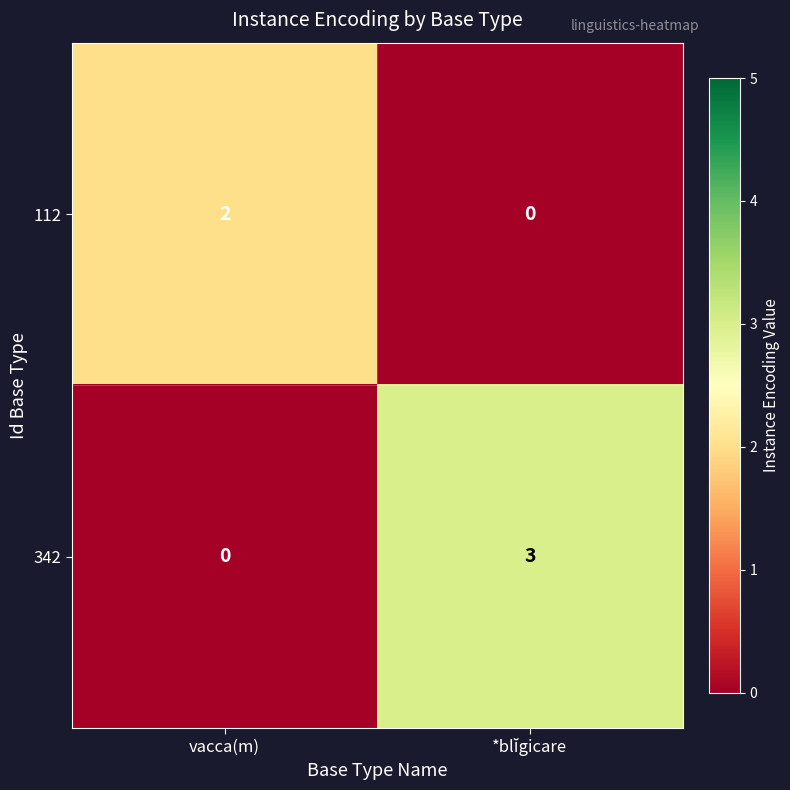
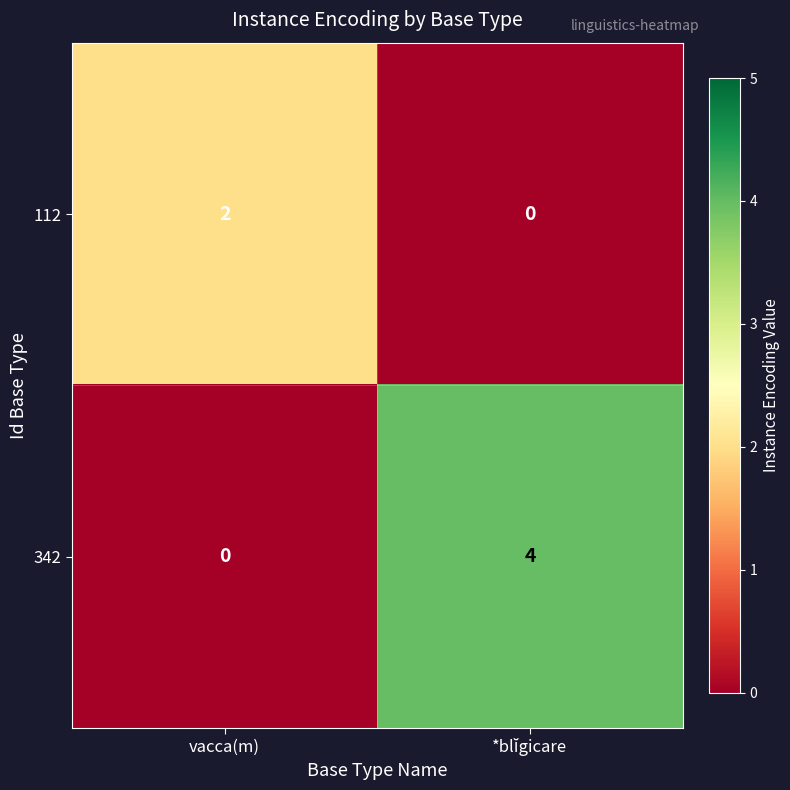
342, *blĭgicare: 3 -> 4
